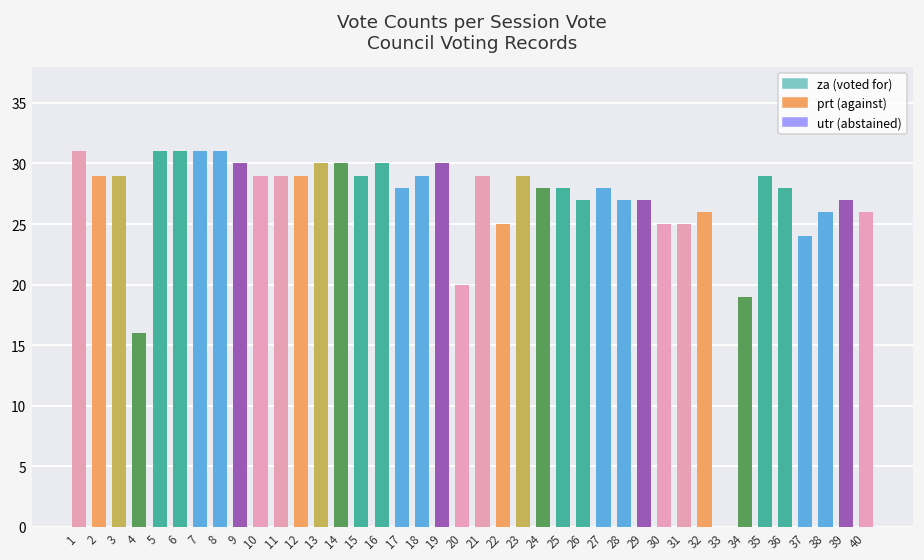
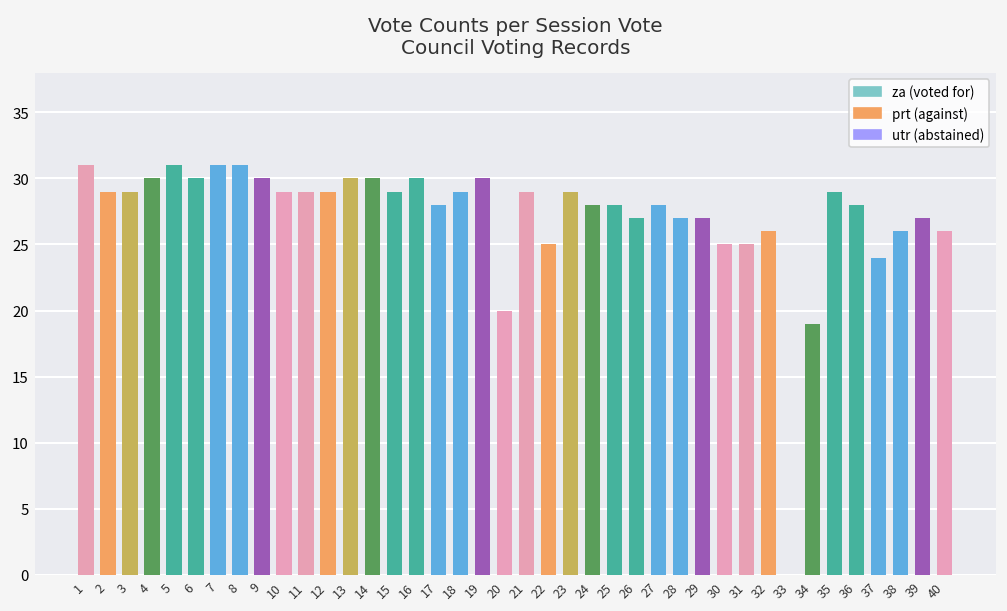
4: 16 -> 30
6: 31 -> 30
